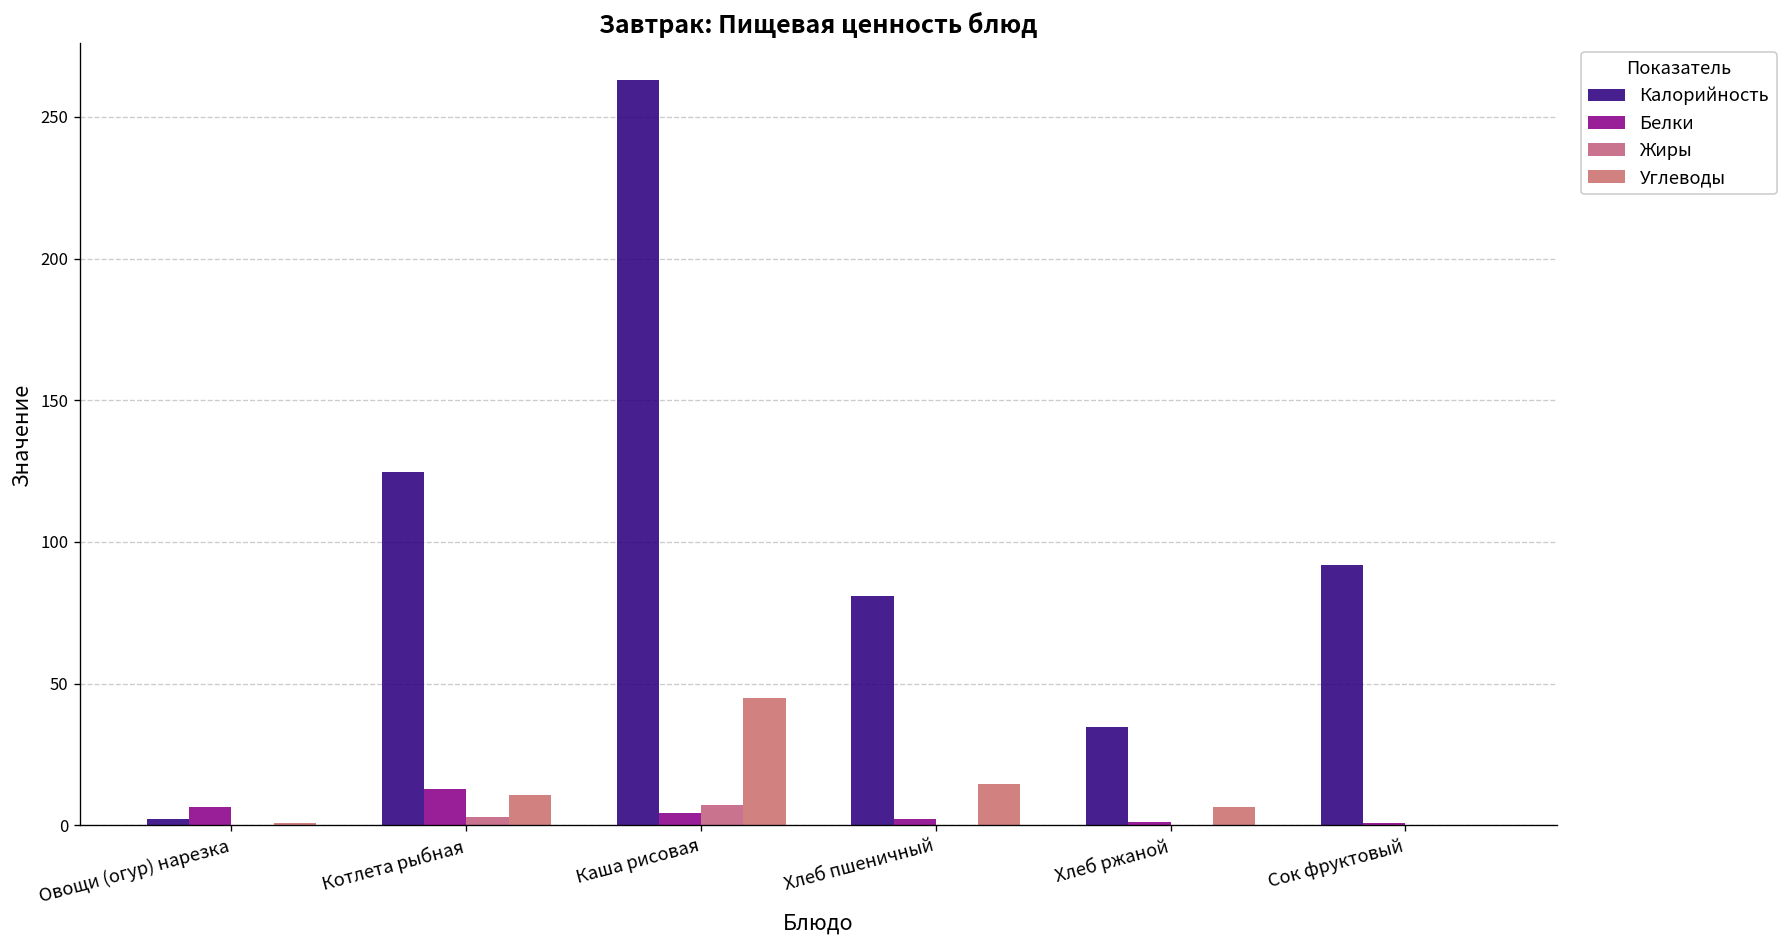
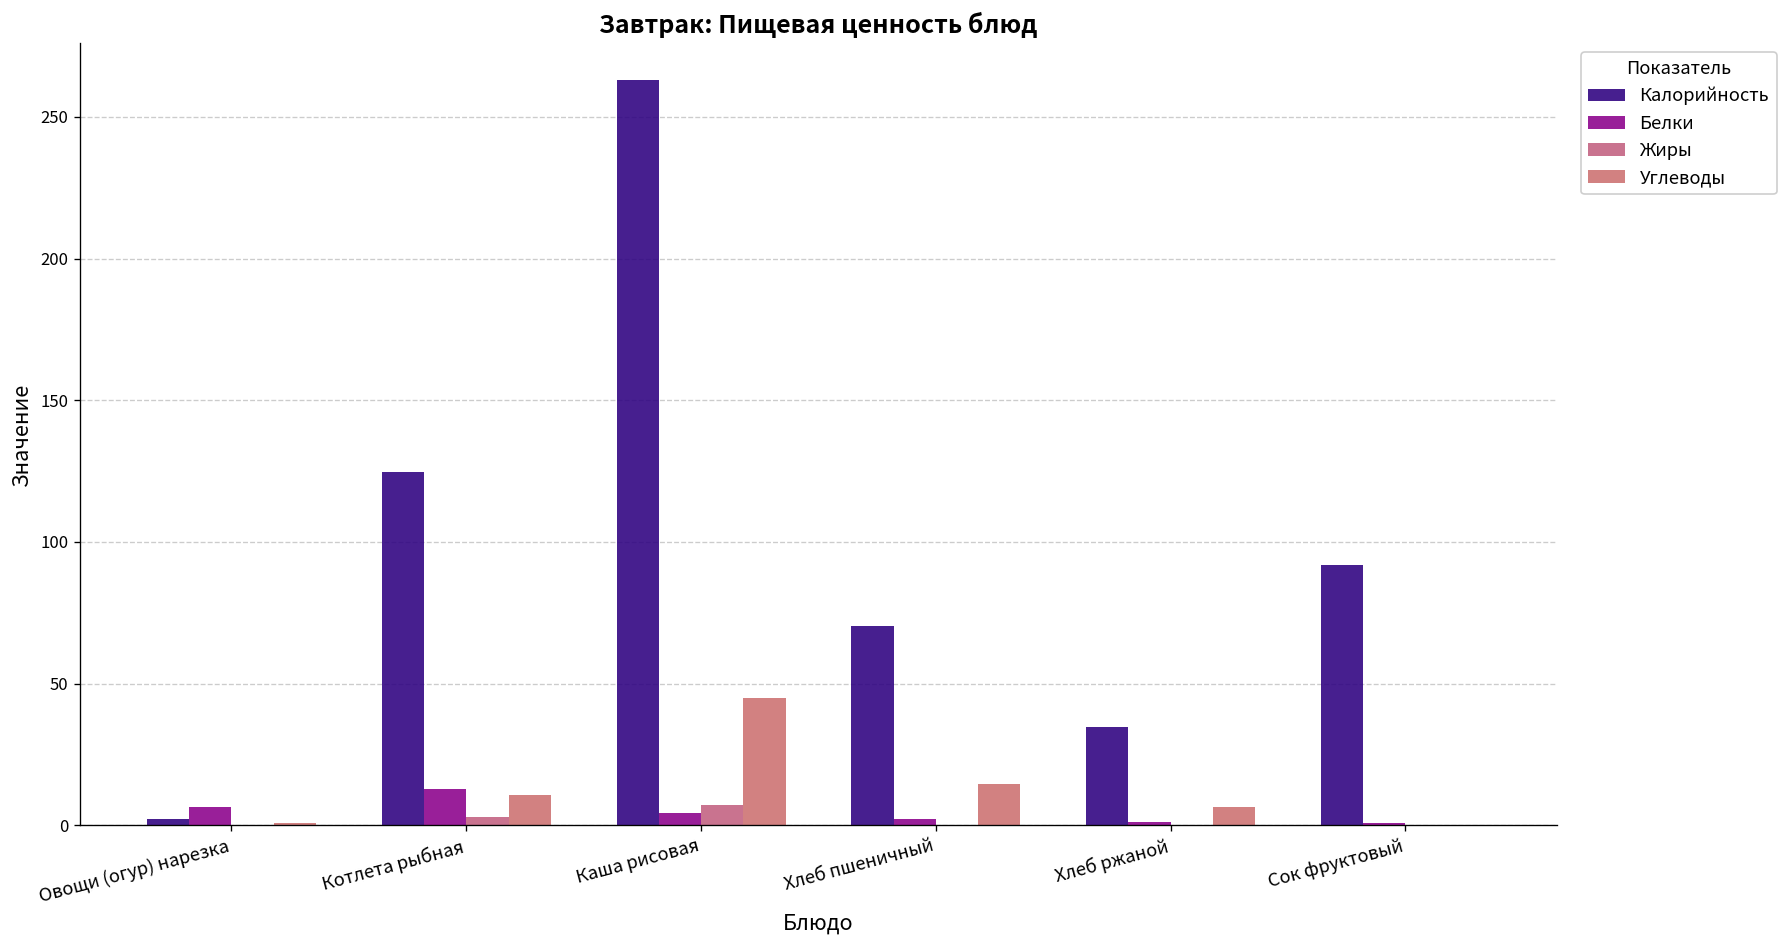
Калорийность, Хлеб пшеничный: 81 -> 71
